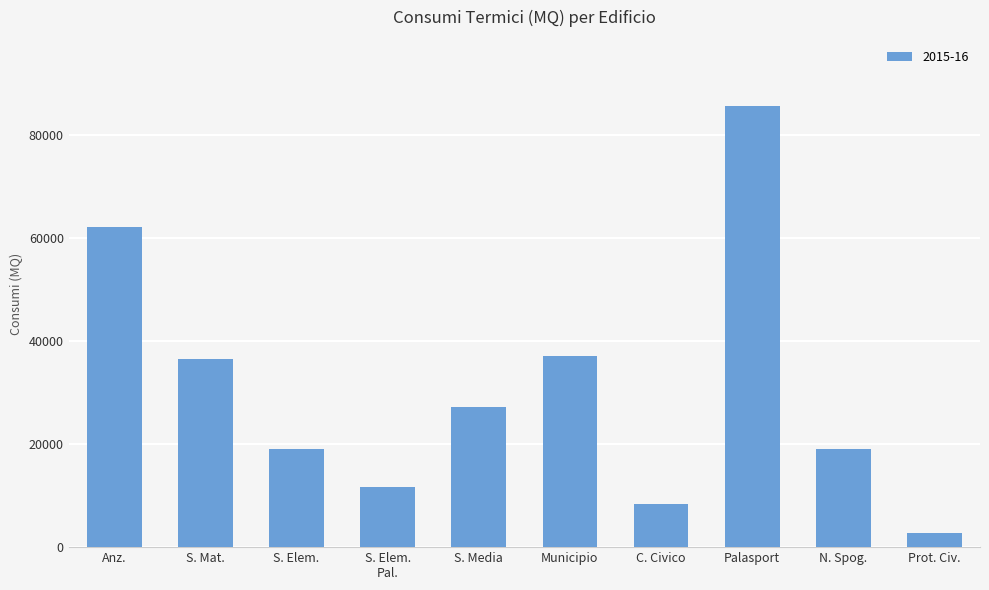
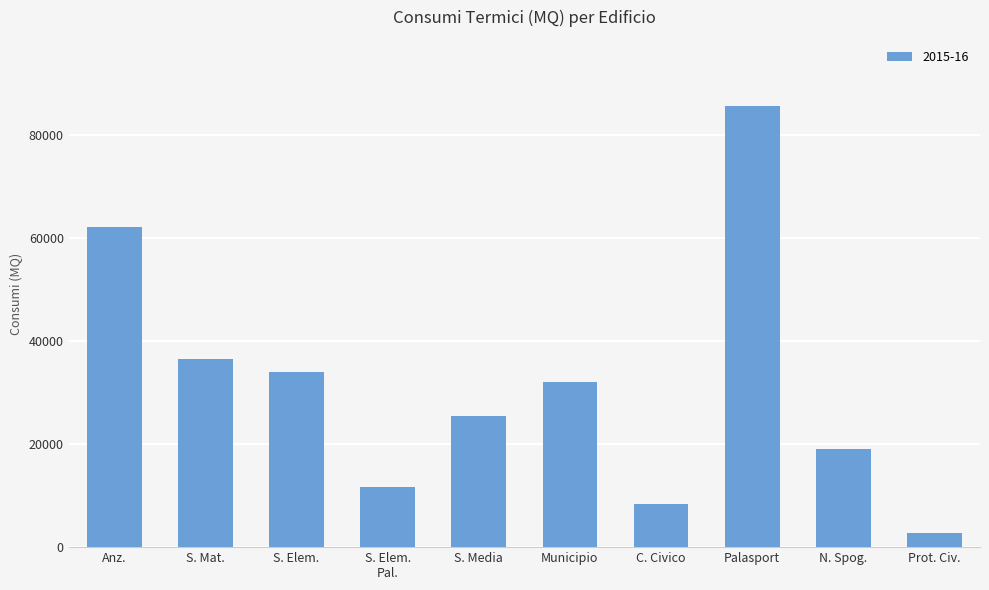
S. Elem.: 19000 -> 34000
S. Media: 27000 -> 25000
Municipio: 37000 -> 32000
